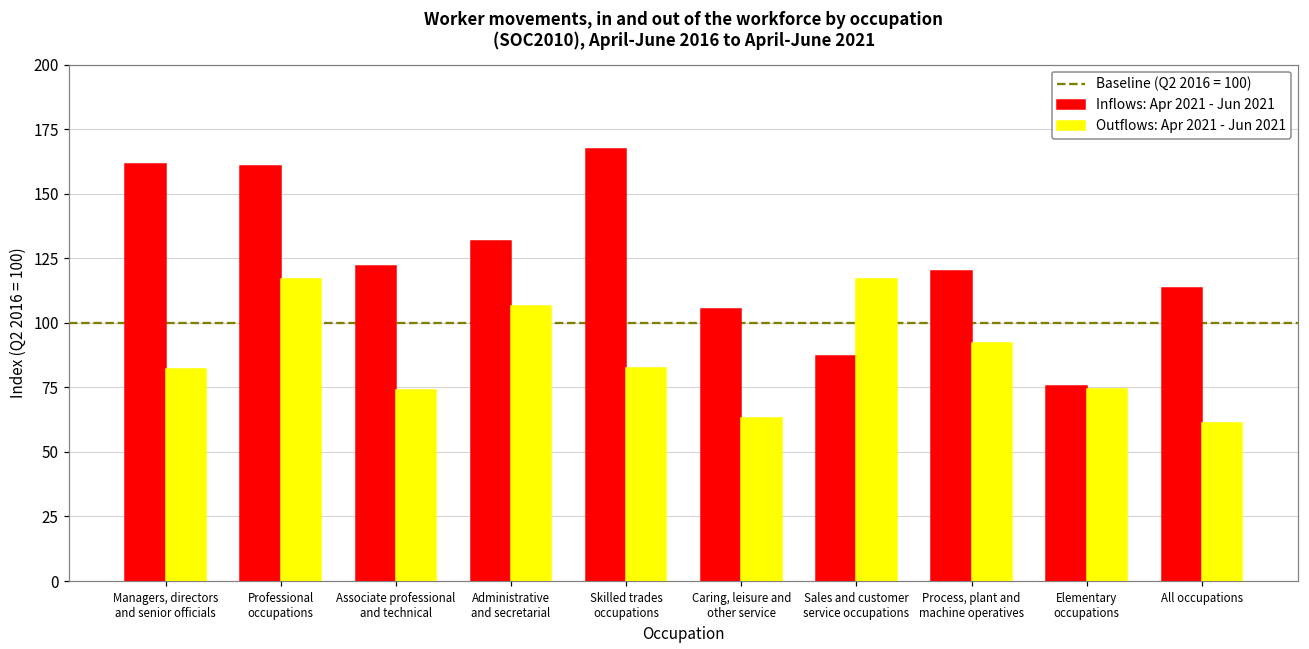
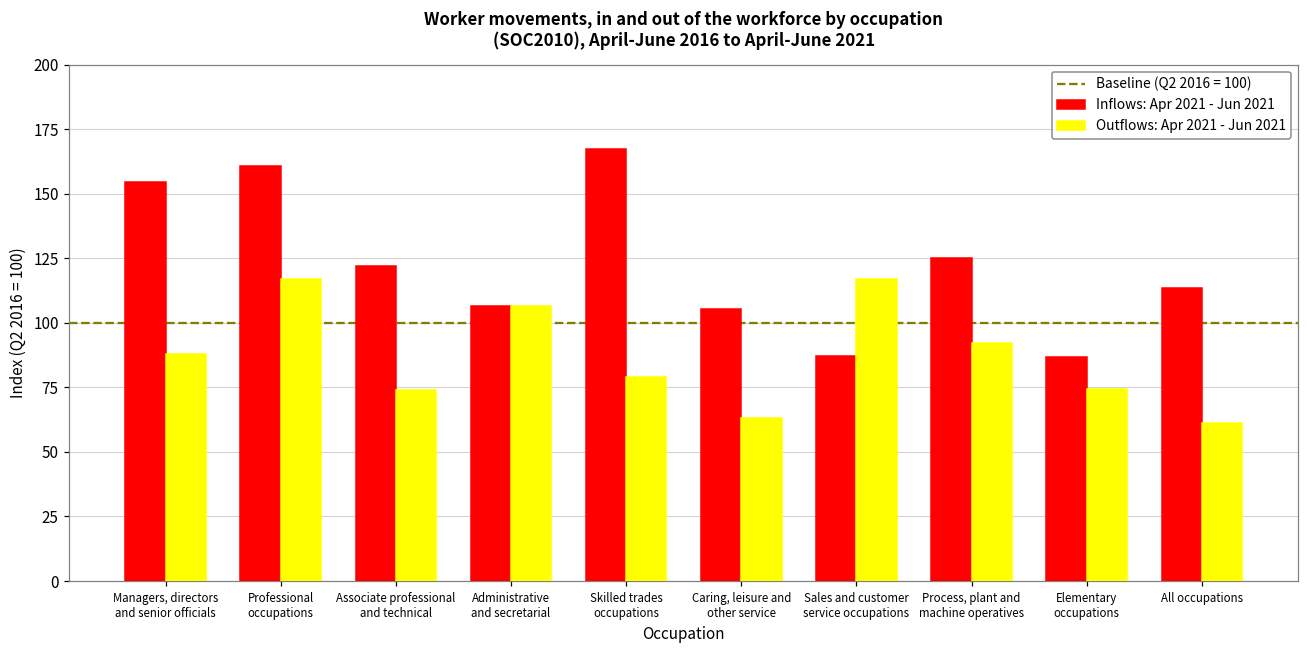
Inflows: Apr 2021 - Jun 2021, Managers, directors and senior officials: 162 -> 155
Outflows: Apr 2021 - Jun 2021, Managers, directors and senior officials: 82 -> 88
Inflows: Apr 2021 - Jun 2021, Administrative and secretarial: 132 -> 107
Outflows: Apr 2021 - Jun 2021, Skilled trades occupations: 83 -> 79
Inflows: Apr 2021 - Jun 2021, Process, plant and machine operatives: 120 -> 125
Inflows: Apr 2021 - Jun 2021, Elementary occupations: 76 -> 87
